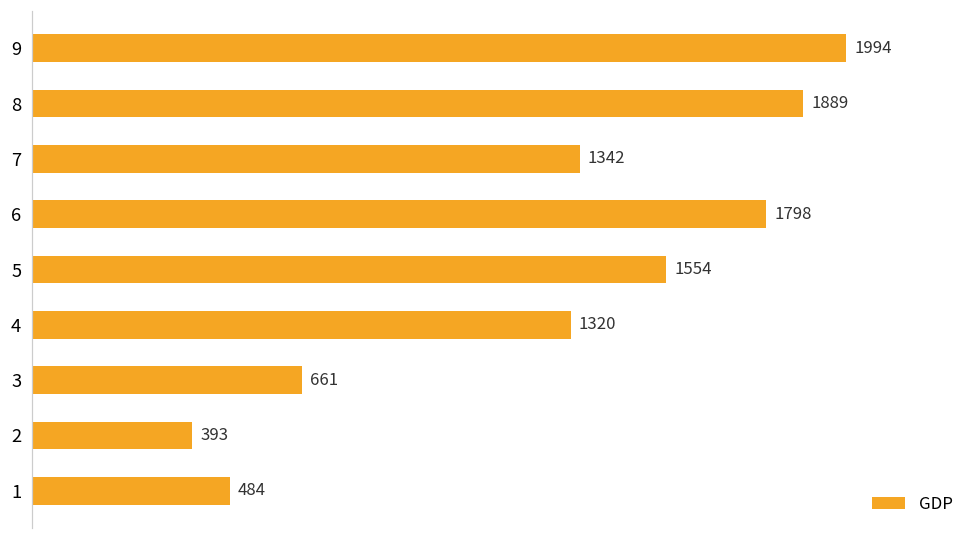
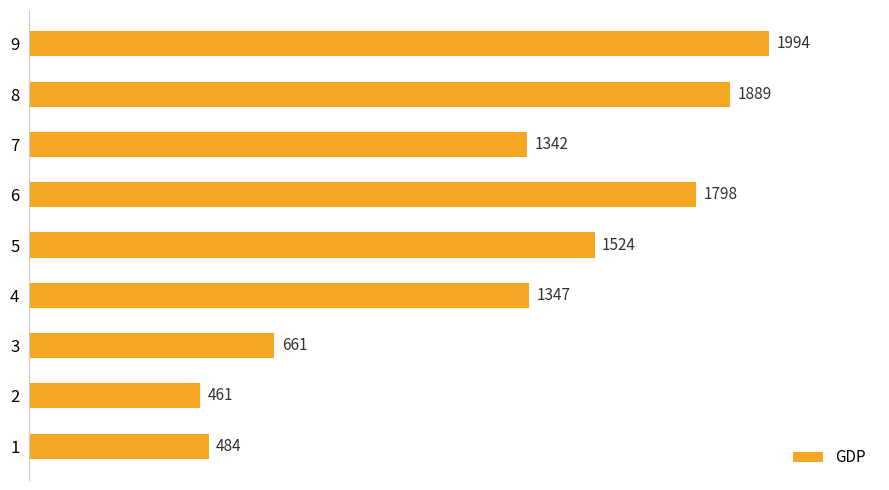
5: 1554 -> 1524
4: 1320 -> 1347
2: 393 -> 461
